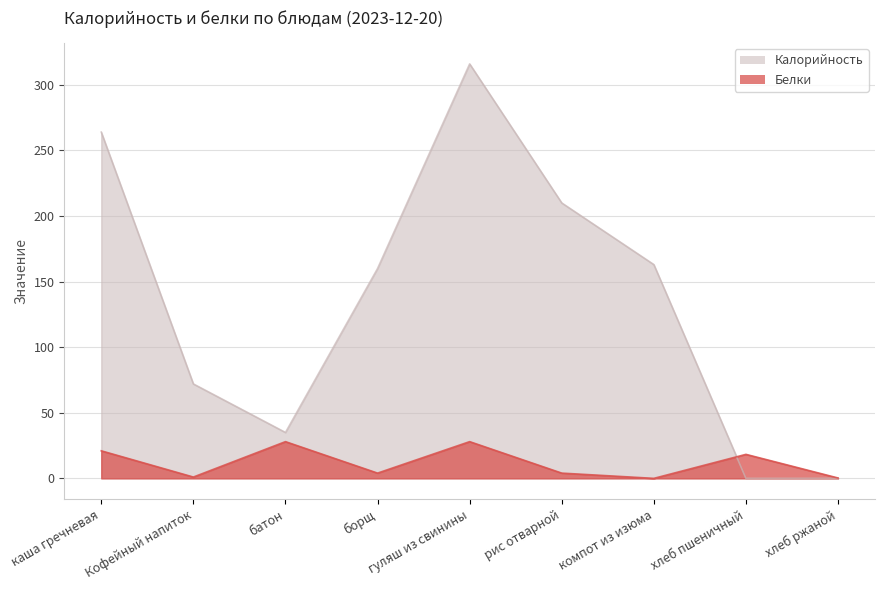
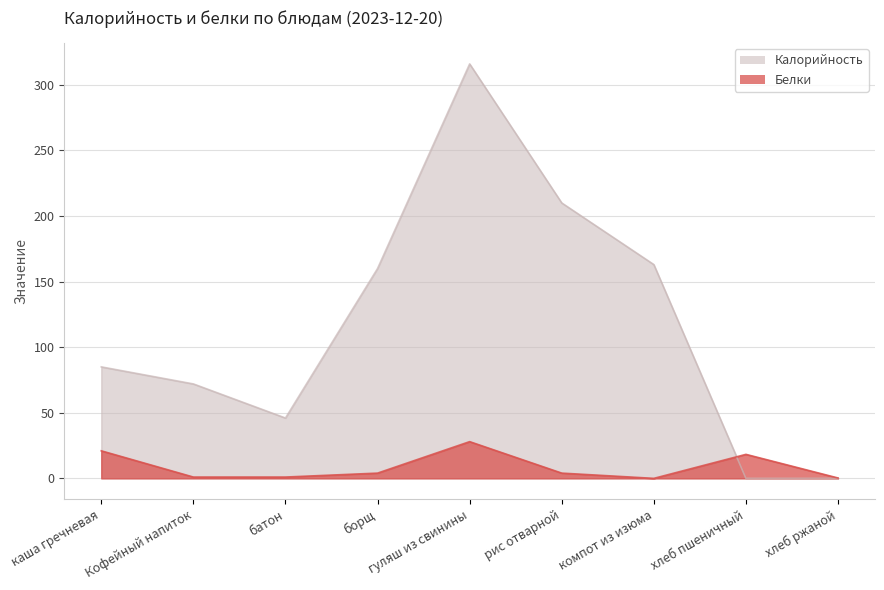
Калорийность, каша гречневая: 264 -> 85
Калорийность, батон: 35 -> 46
Белки, батон: 28 -> 1
